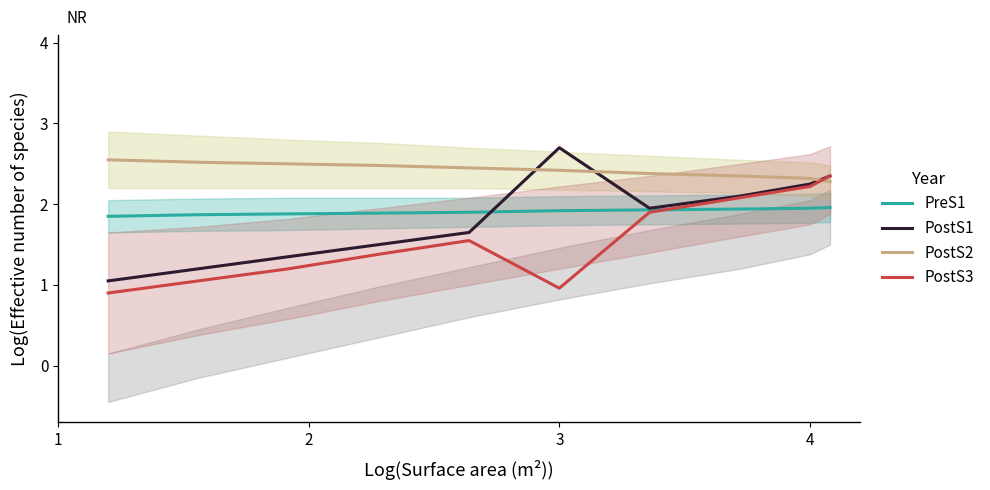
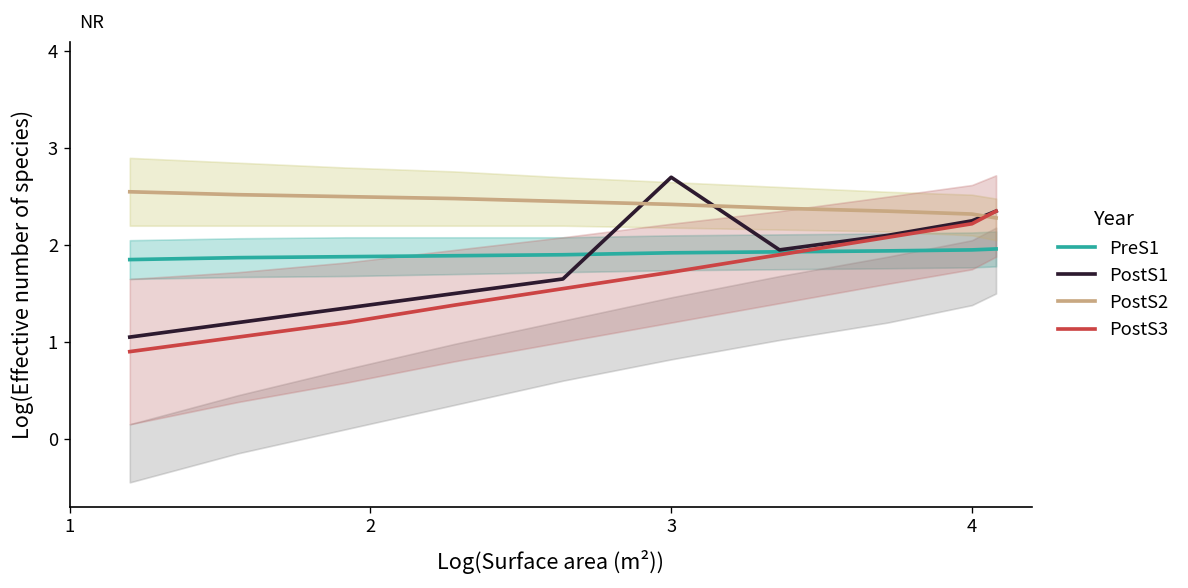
PostS3, 3: 1.0 -> 1.7
